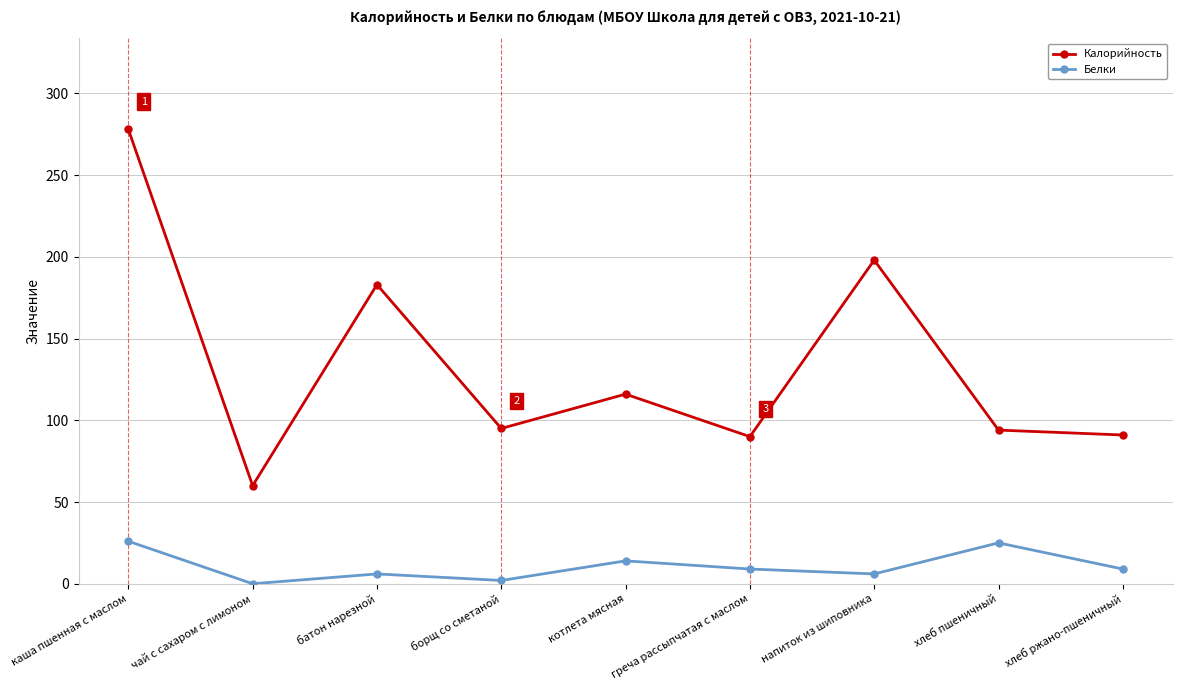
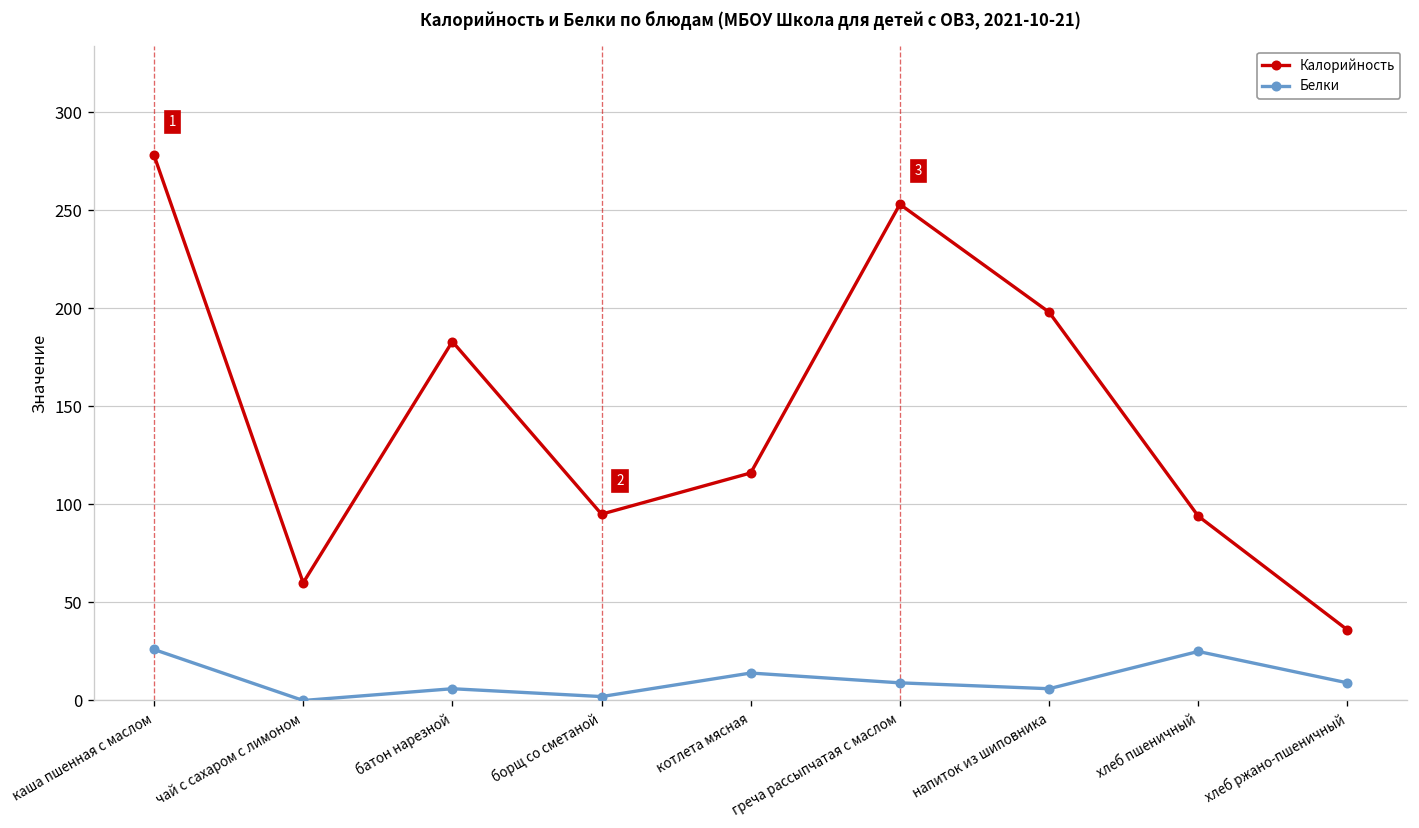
Калорийность, греча рассыпчатая с маслом: 90 -> 253
Калорийность, хлеб ржано-пшеничный: 91 -> 36
